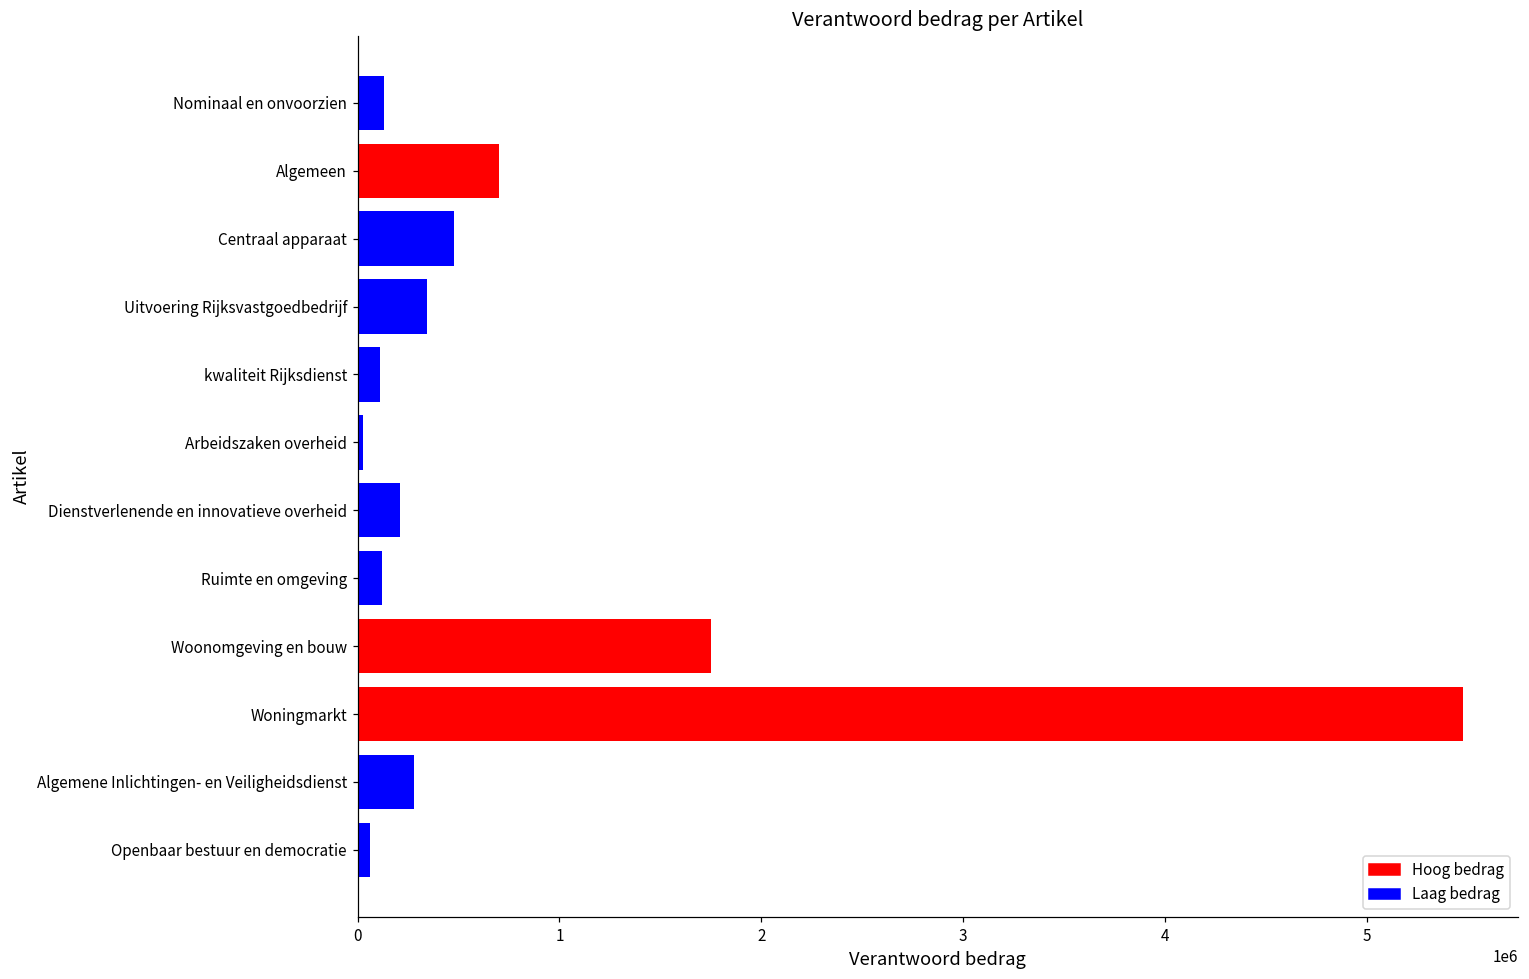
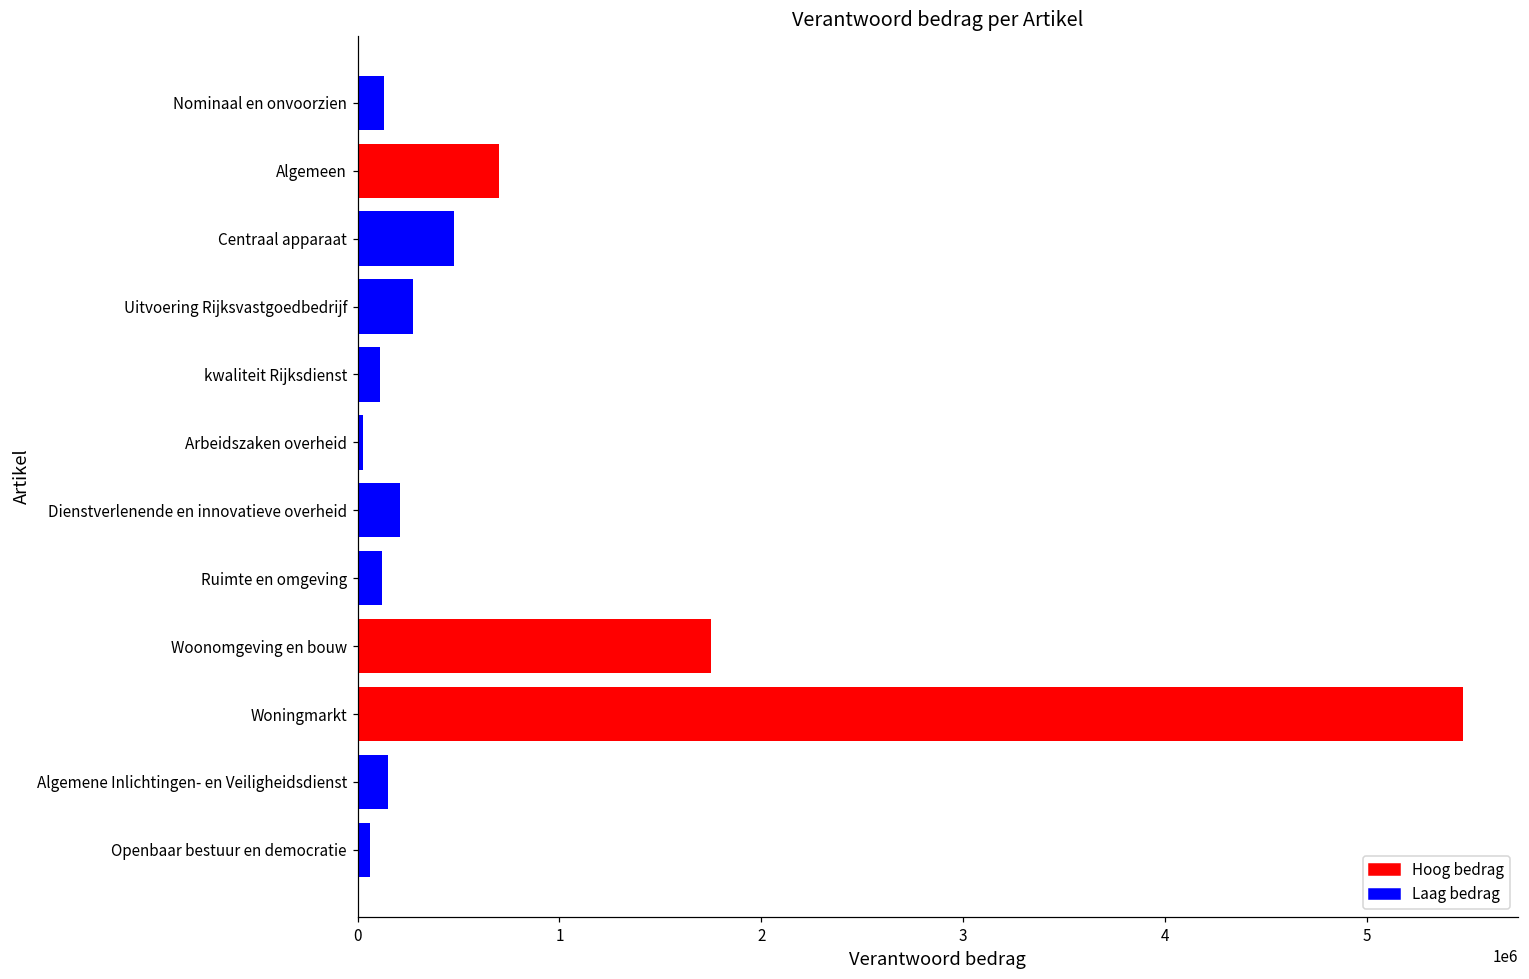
Uitvoering Rijksvastgoedbedrijf: 340000 -> 280000
Algemene Inlichtingen- en Veiligheidsdienst: 280000 -> 150000
